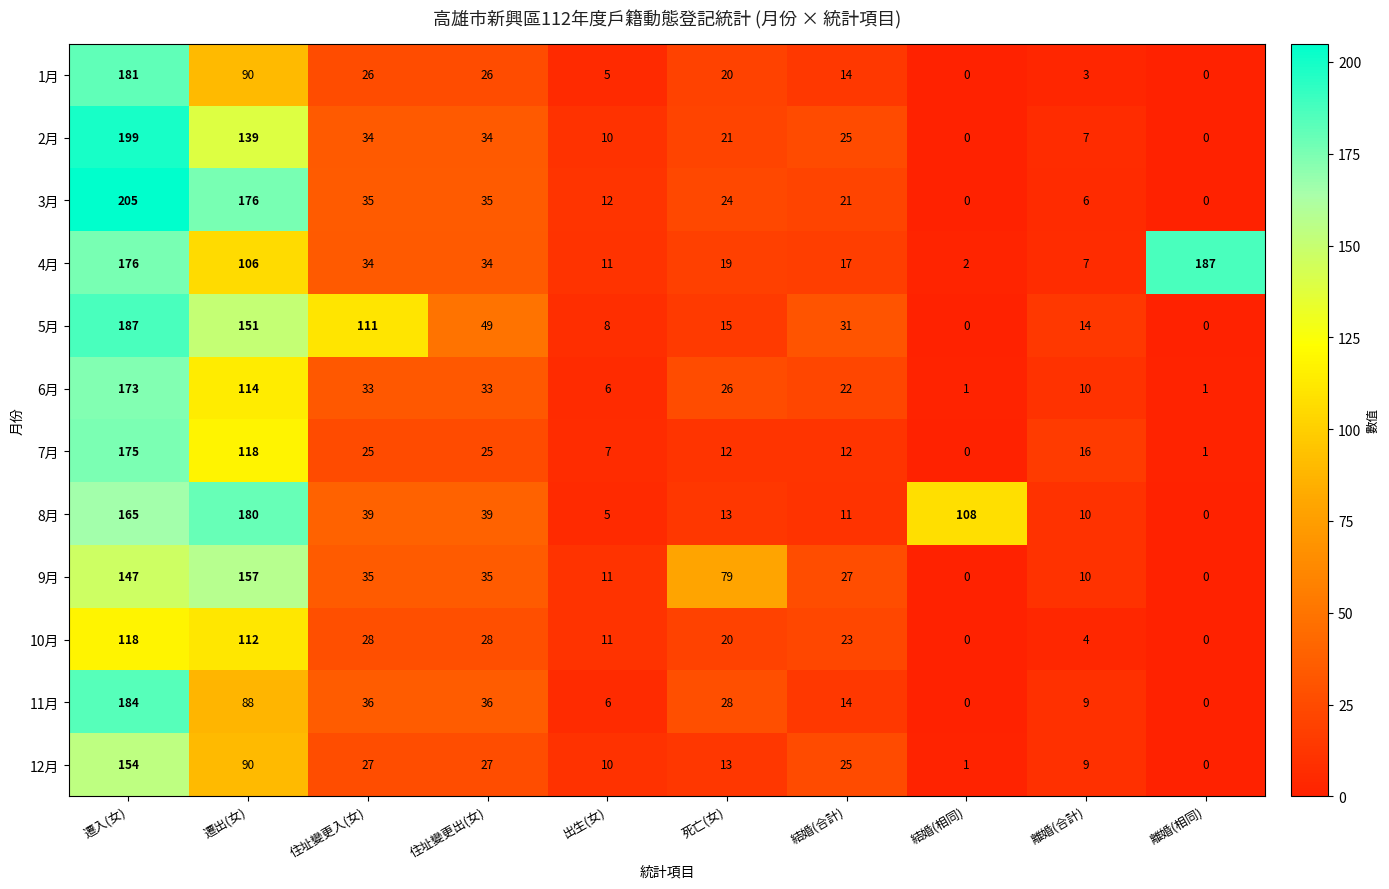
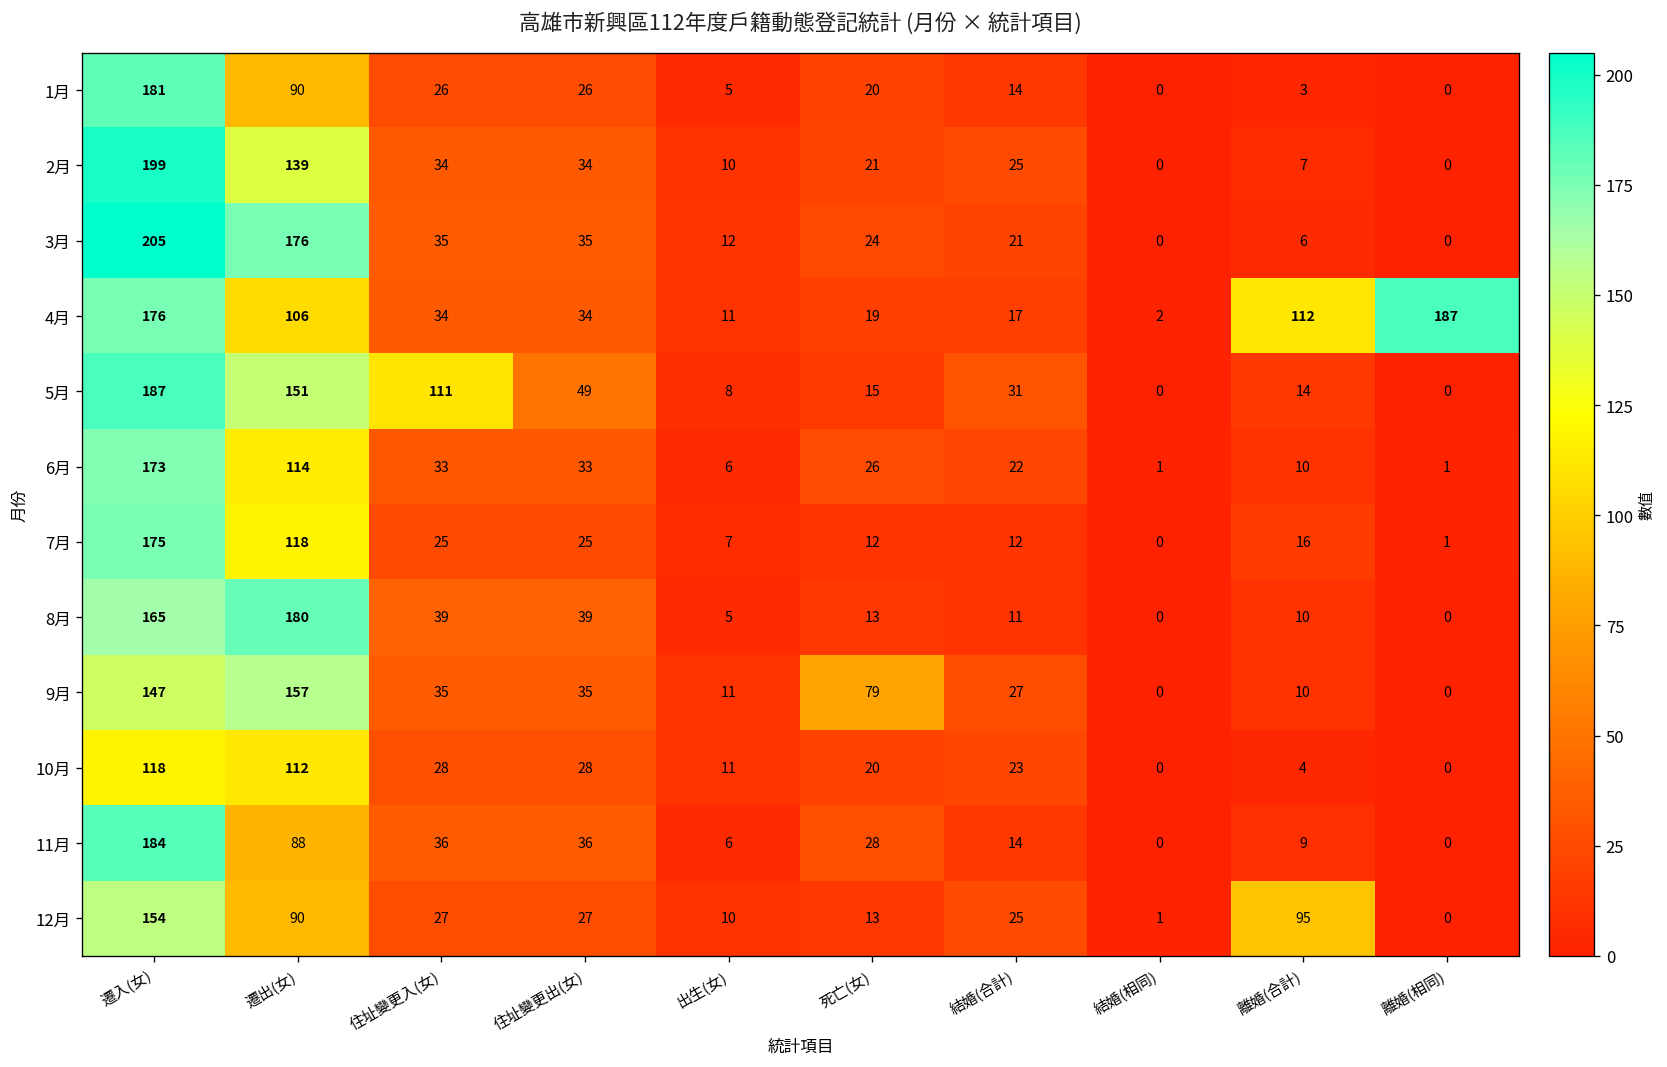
4月, 離婚(合計): 7 -> 112
8月, 結婚(相同): 108 -> 0
12月, 離婚(合計): 9 -> 95
